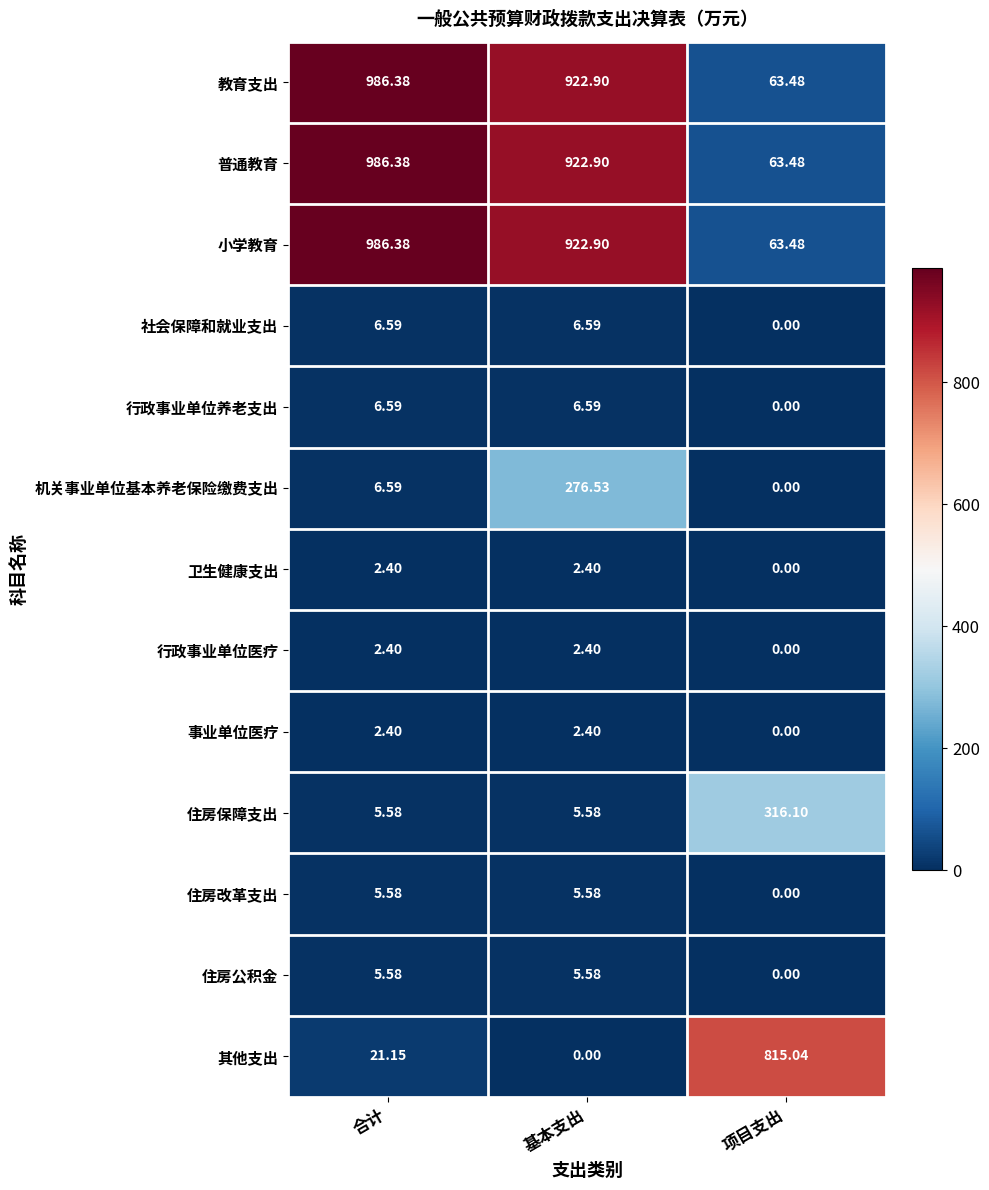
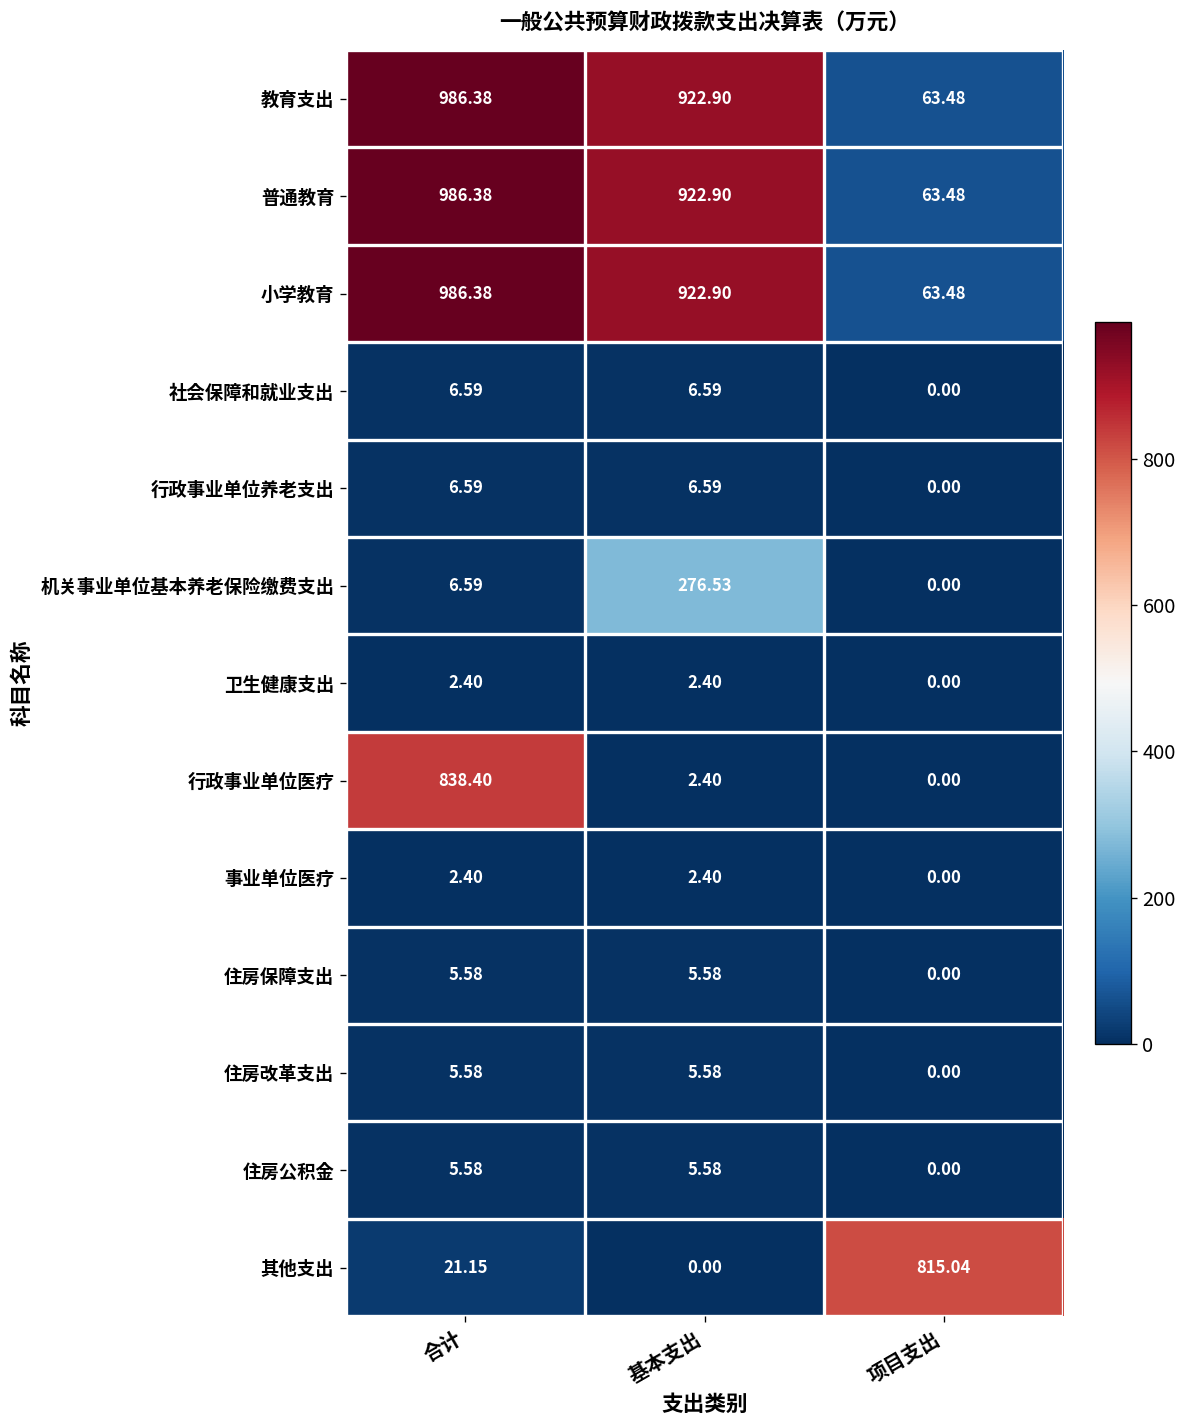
行政事业单位医疗, 合计: 2.40 -> 838.40
住房保障支出, 项目支出: 316.10 -> 0.00
